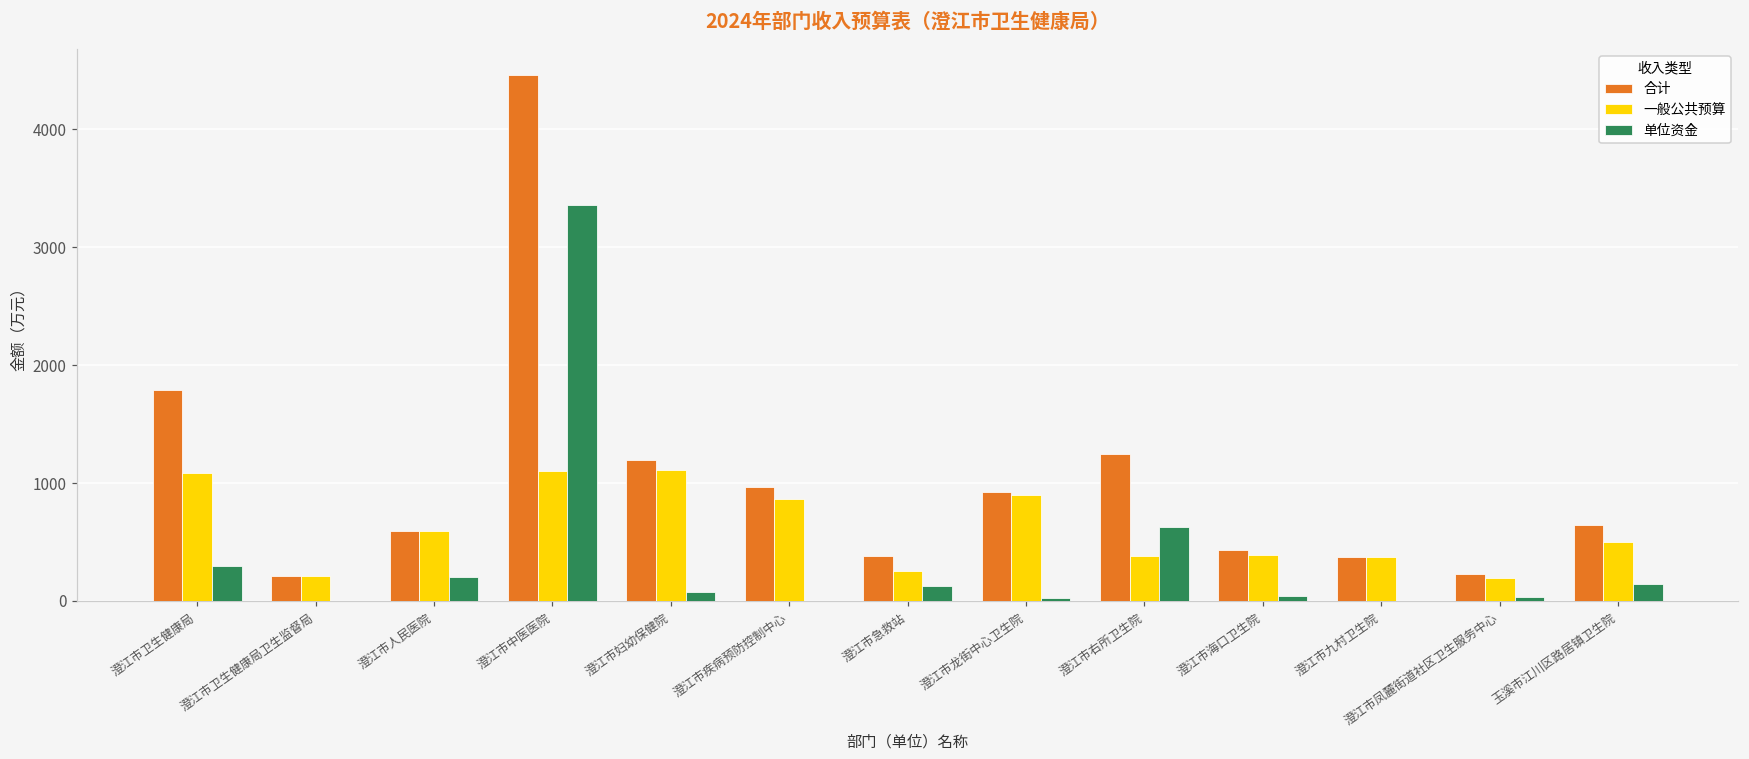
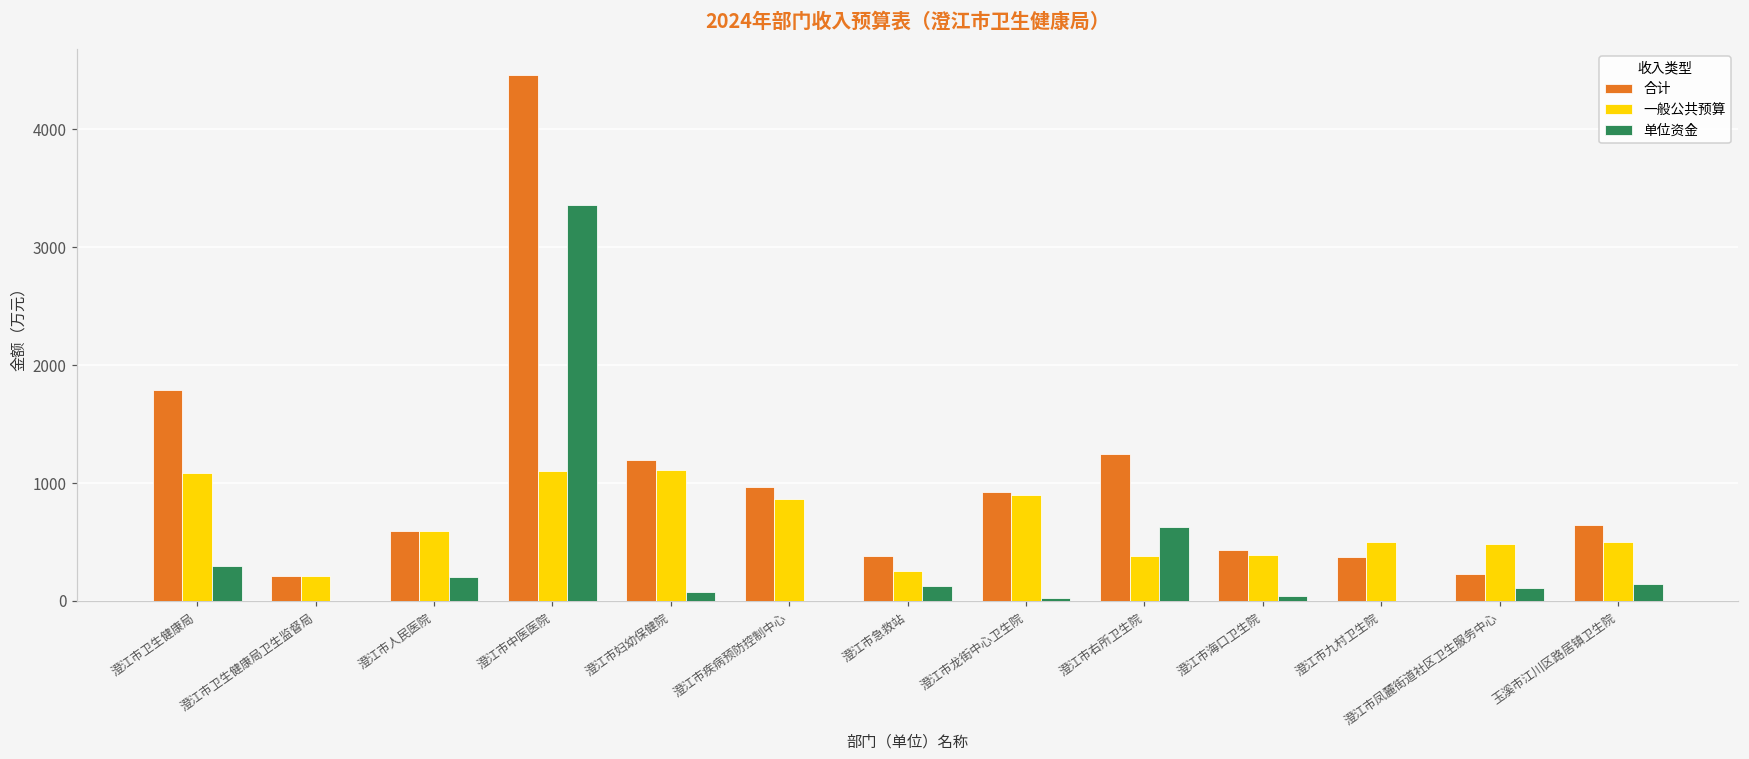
一般公共预算, 澄江市九村卫生院: 370 -> 500
一般公共预算, 澄江市凤麓街道社区卫生服务中心: 190 -> 490
单位资金, 澄江市凤麓街道社区卫生服务中心: 30 -> 110
